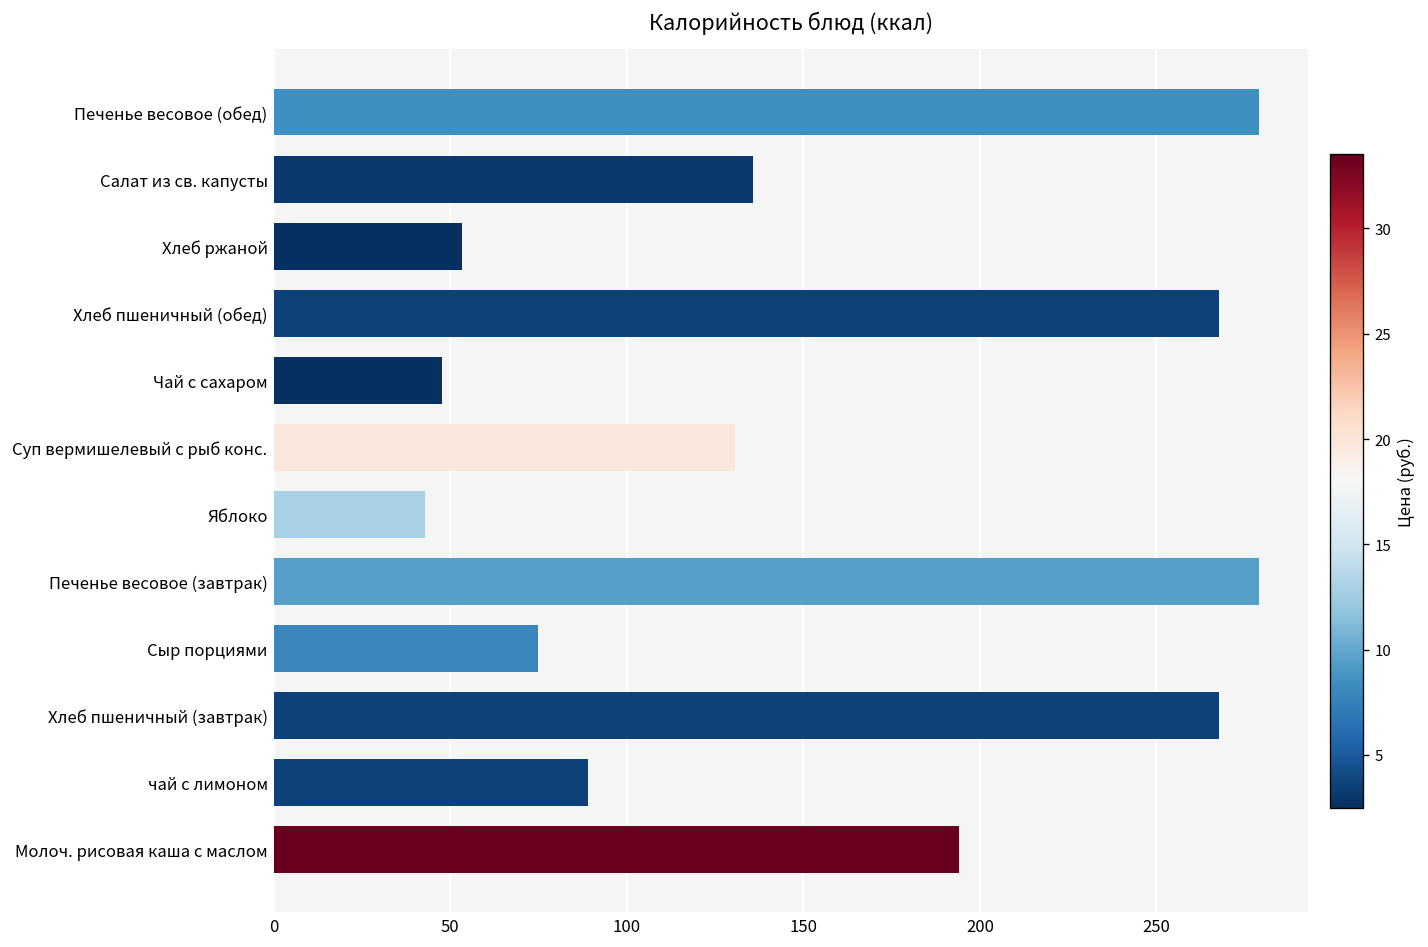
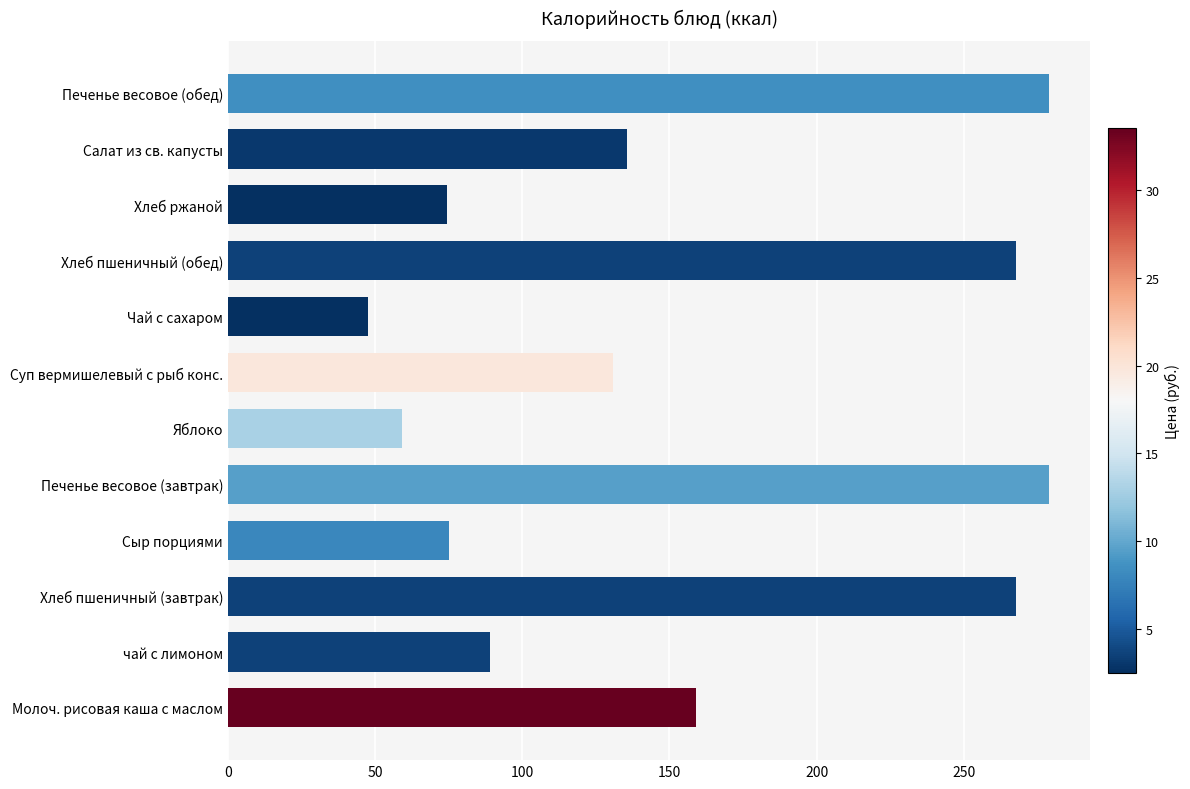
Хлеб ржаной: 53 -> 74
Яблоко: 43 -> 59
Молоч. рисовая каша с маслом: 194 -> 159
